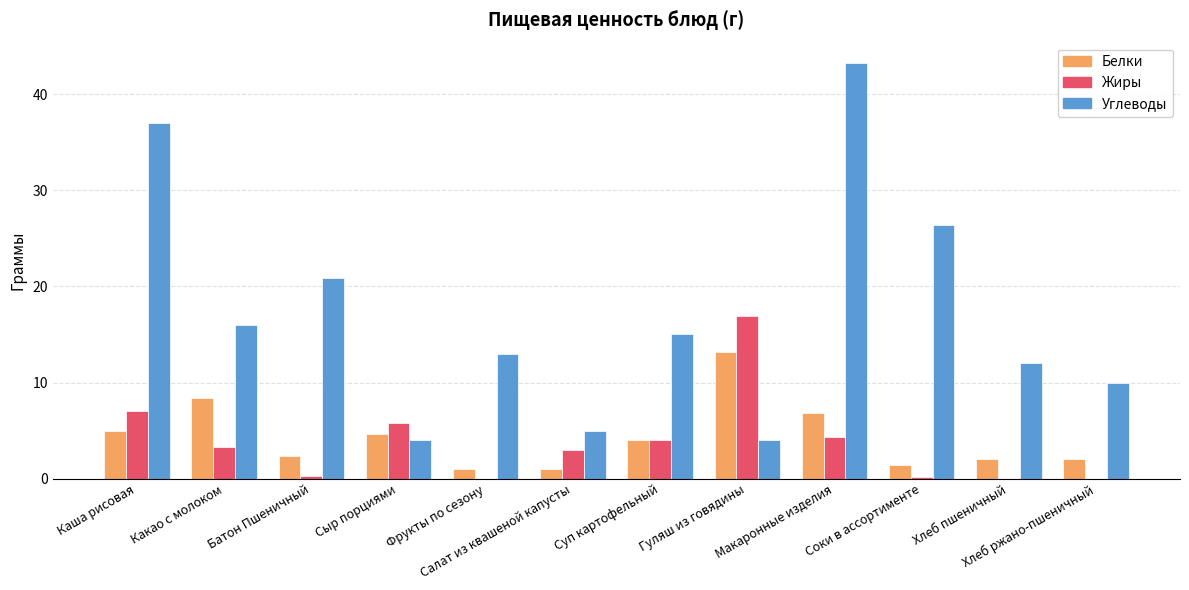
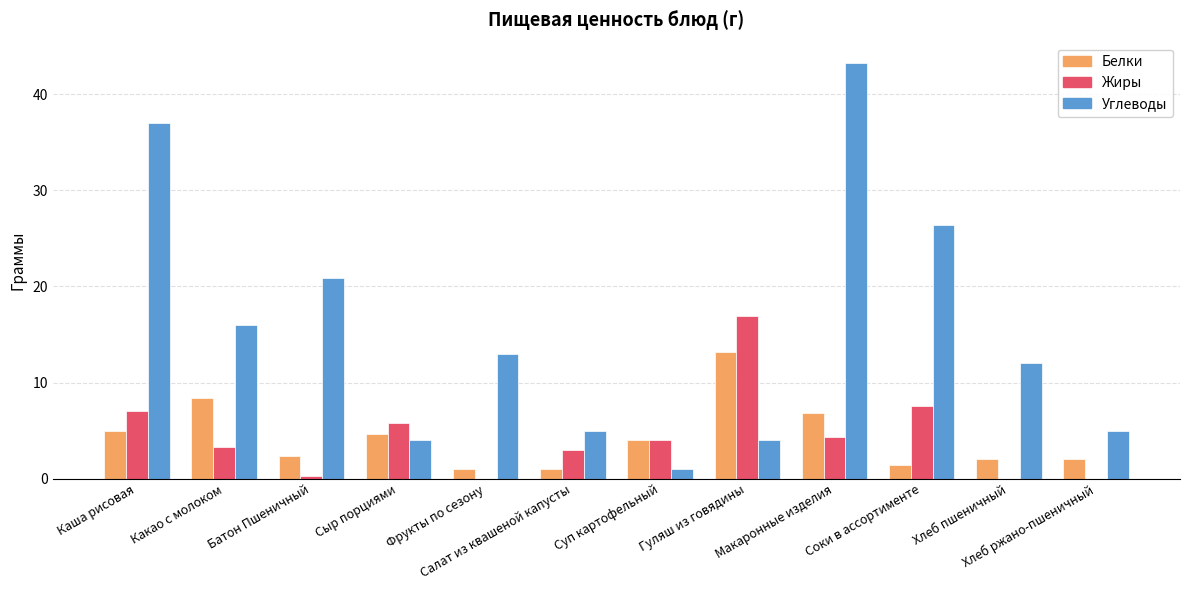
Углеводы, Суп картофельный: 15 -> 1
Жиры, Соки в ассортименте: 0 -> 8
Углеводы, Хлеб ржано-пшеничный: 10 -> 5
